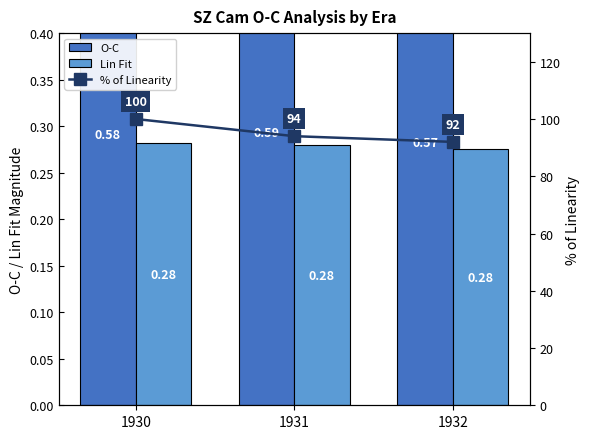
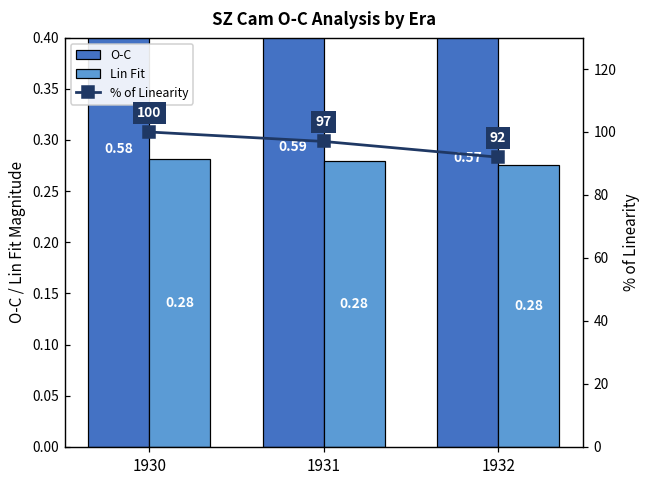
% of Linearity, 1931: 94 -> 97
